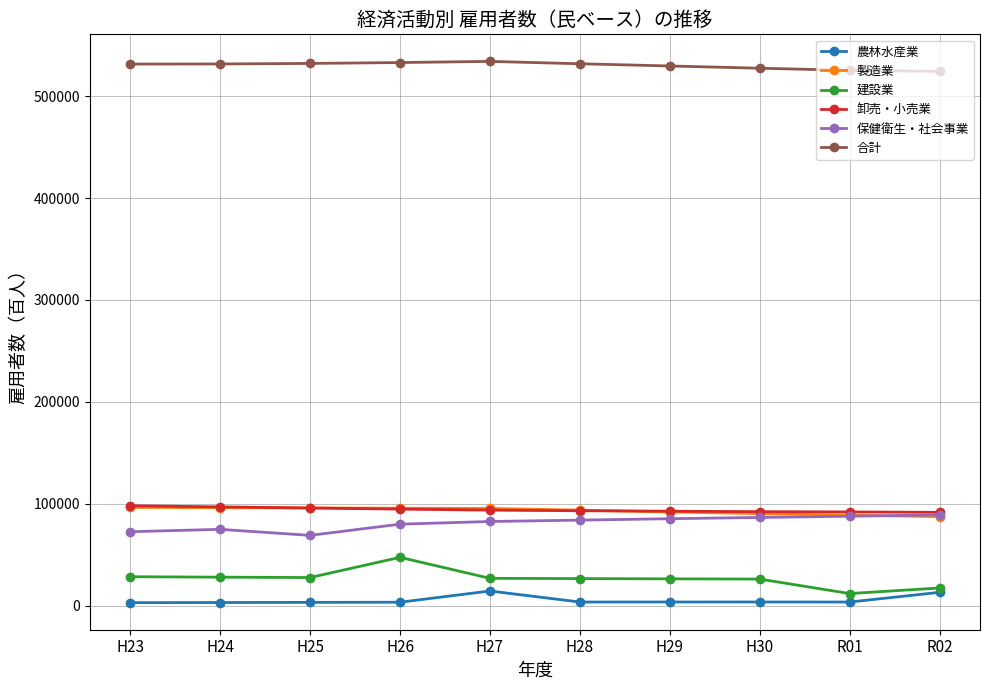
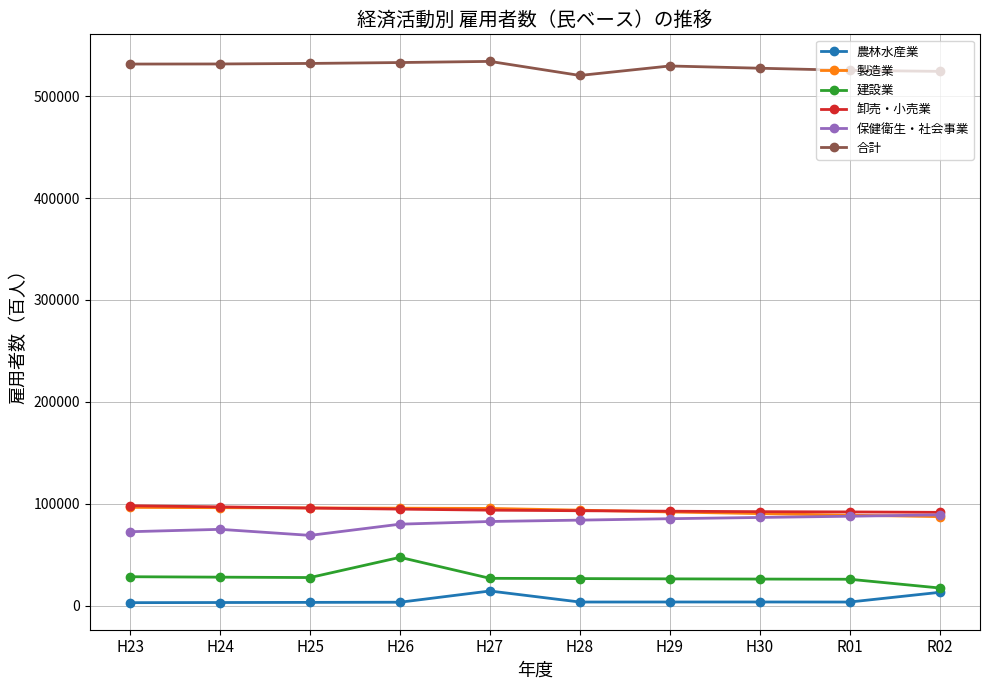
合計, H28: 532000 -> 520000
建設業, R01: 12000 -> 26000
